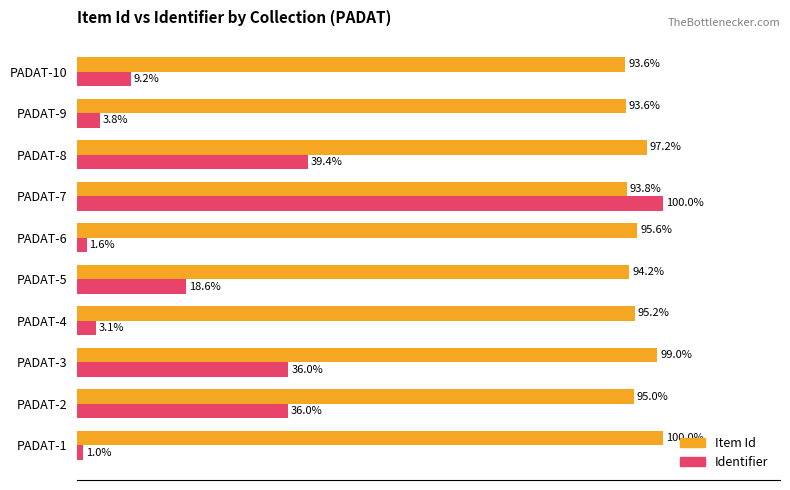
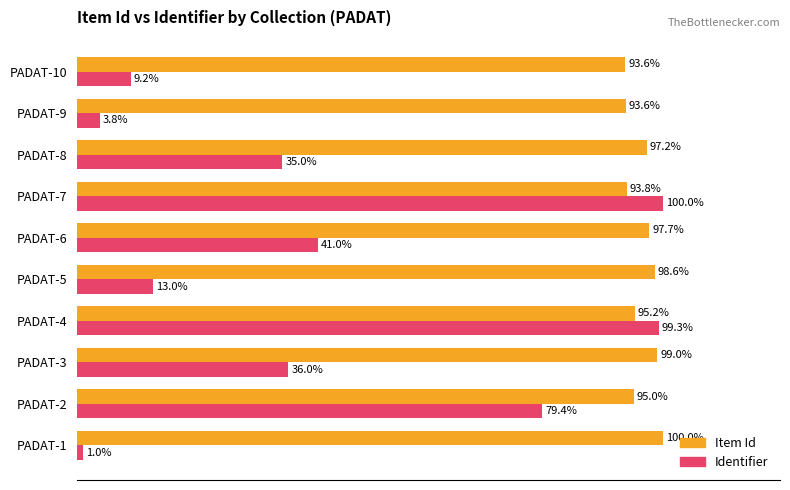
Identifier, PADAT-8: 39.4% -> 35.0%
Item Id, PADAT-6: 95.6% -> 97.7%
Identifier, PADAT-6: 1.6% -> 41.0%
Item Id, PADAT-5: 94.2% -> 98.6%
Identifier, PADAT-5: 18.6% -> 13.0%
Identifier, PADAT-4: 3.1% -> 99.3%
Identifier, PADAT-2: 36.0% -> 79.4%
